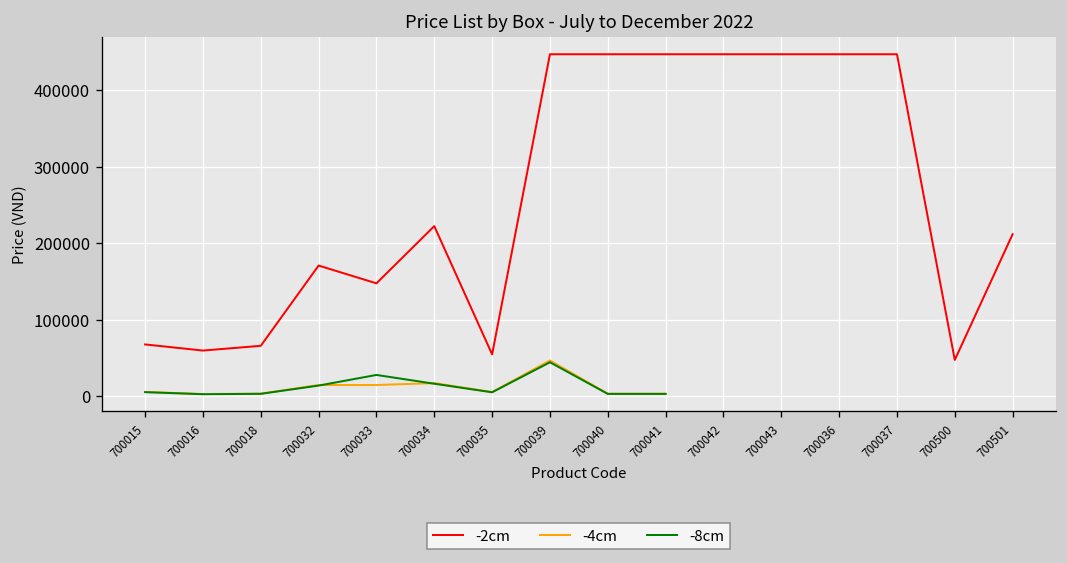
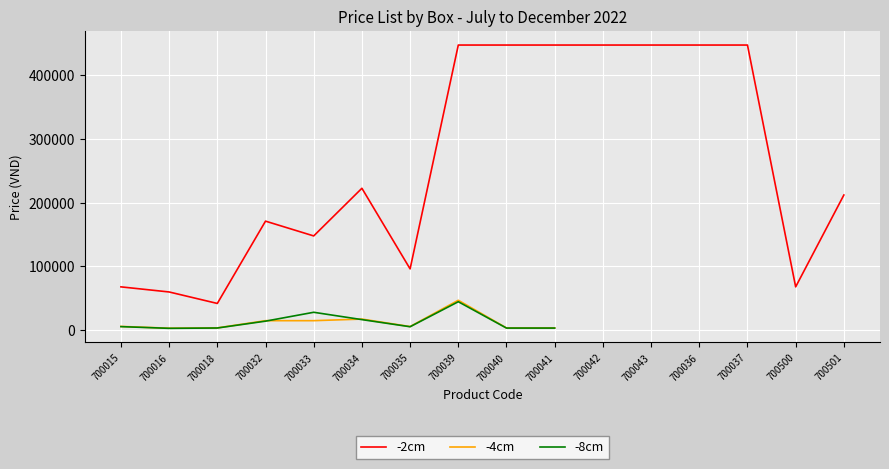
-2cm, 700018: 70000 -> 40000
-2cm, 700035: 60000 -> 100000
-2cm, 700500: 50000 -> 70000
